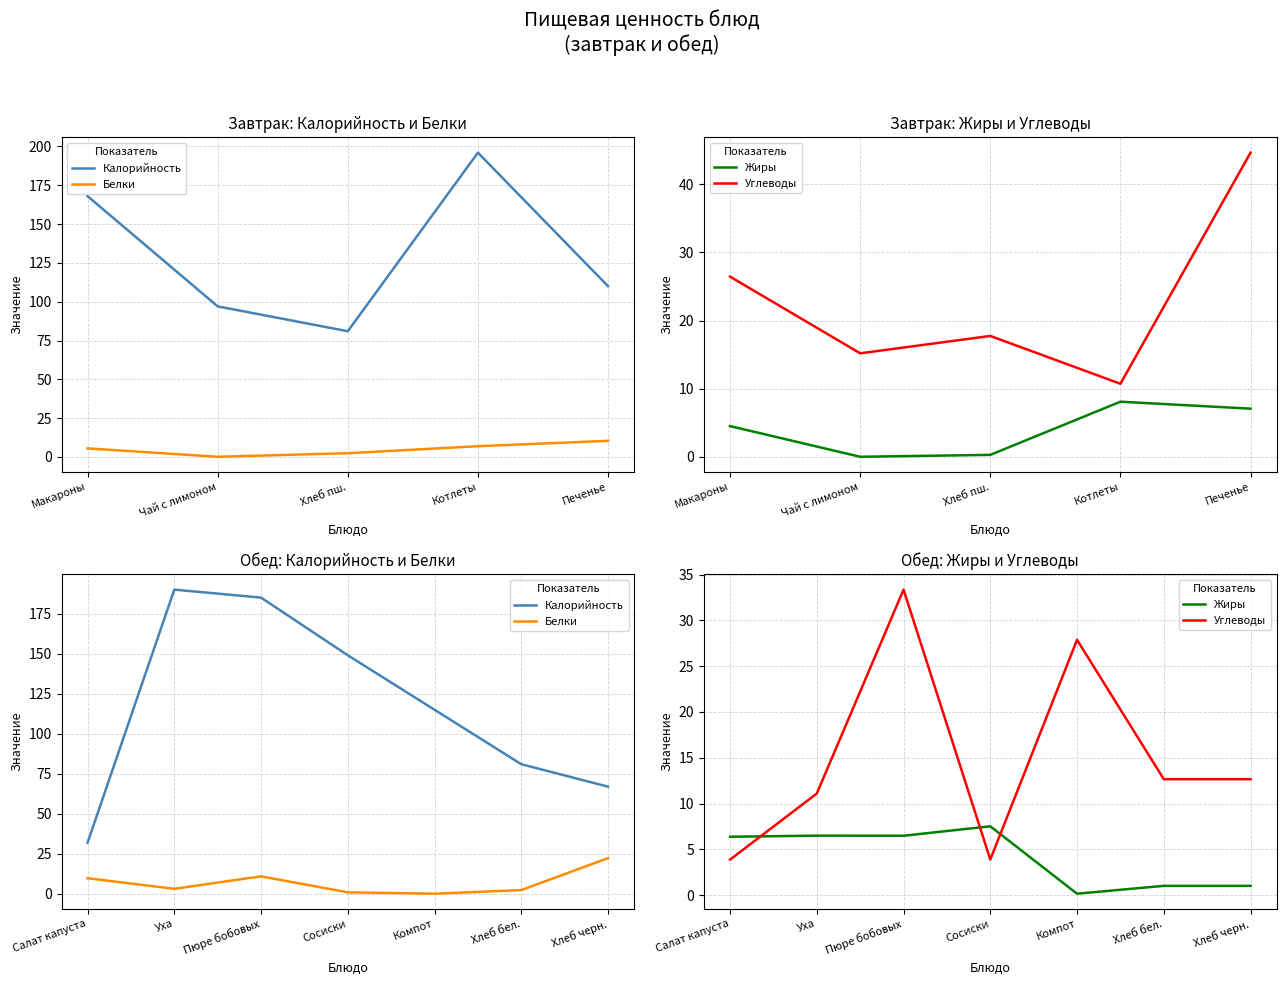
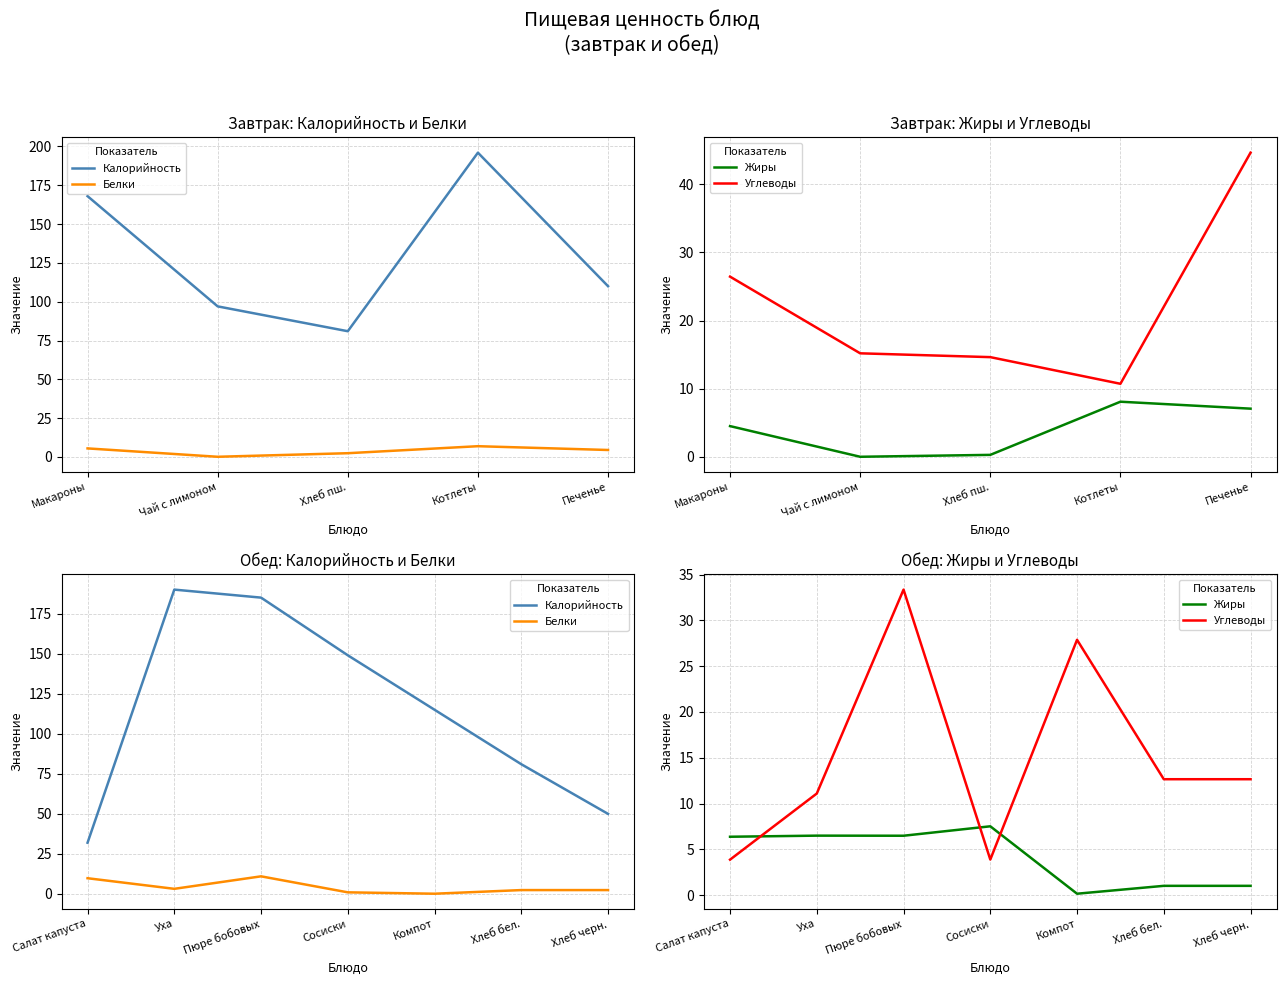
Завтрак: Калорийность и Белки, Белки, Печенье: 10 -> 5
Завтрак: Жиры и Углеводы, Углеводы, Хлеб пш.: 18 -> 15
Обед: Калорийность и Белки, Калорийность, Хлеб черн.: 67 -> 50
Обед: Калорийность и Белки, Белки, Хлеб черн.: 22 -> 2
